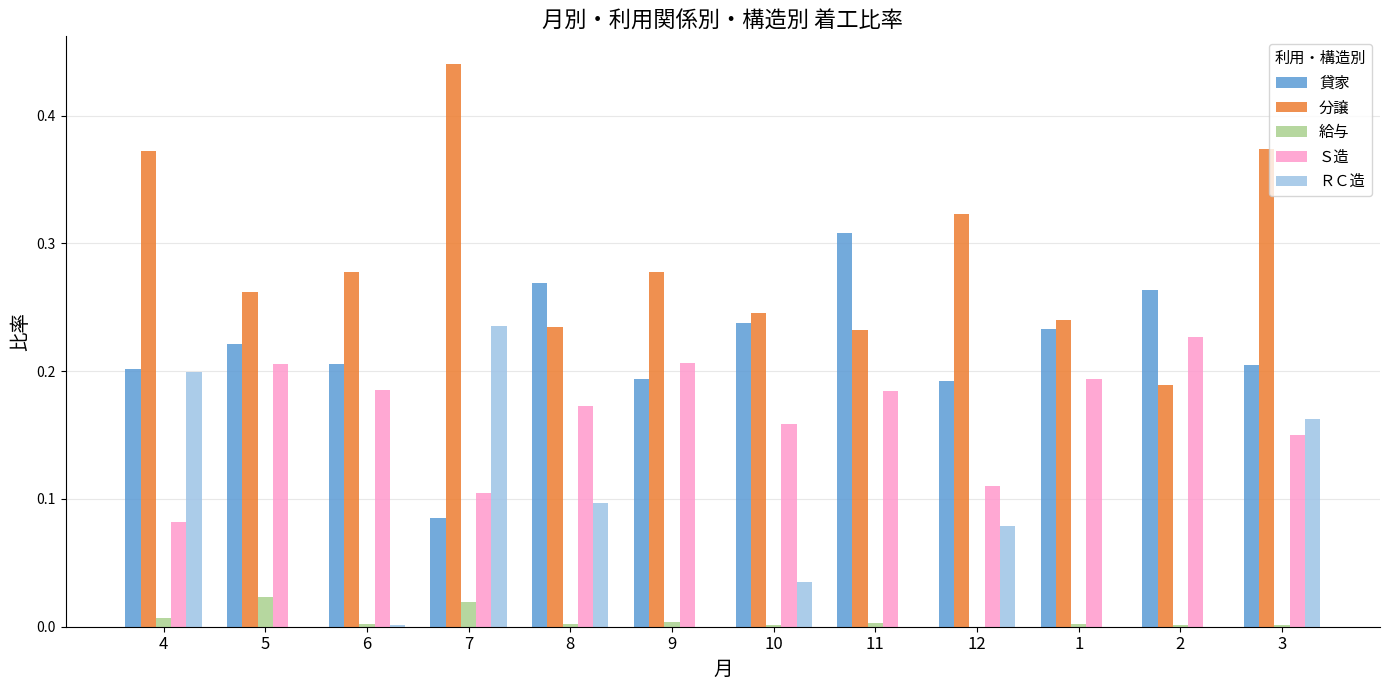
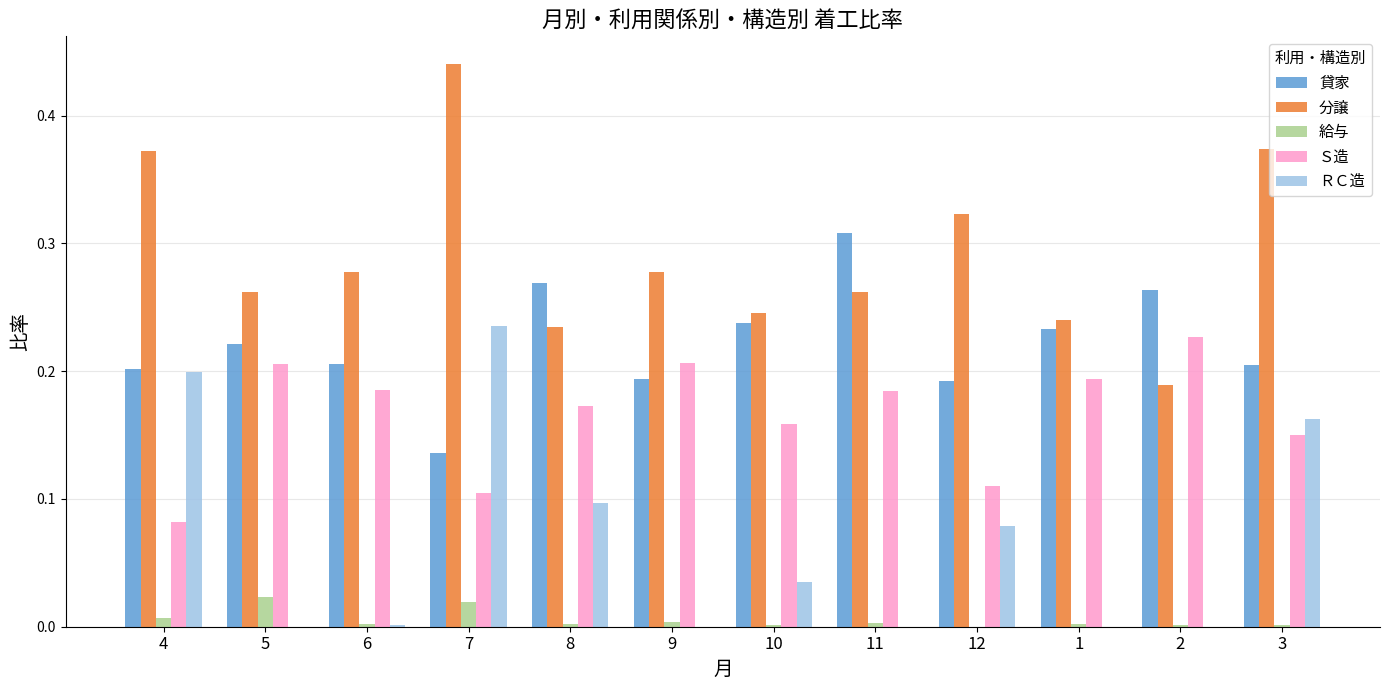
貸家, 7: 0.085 -> 0.136
分譲, 11: 0.232 -> 0.262
